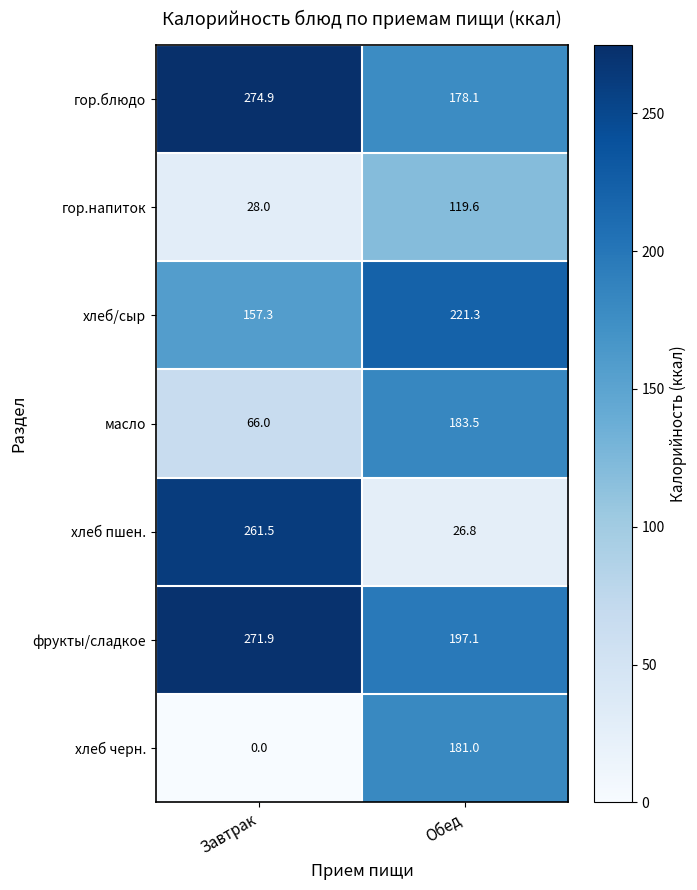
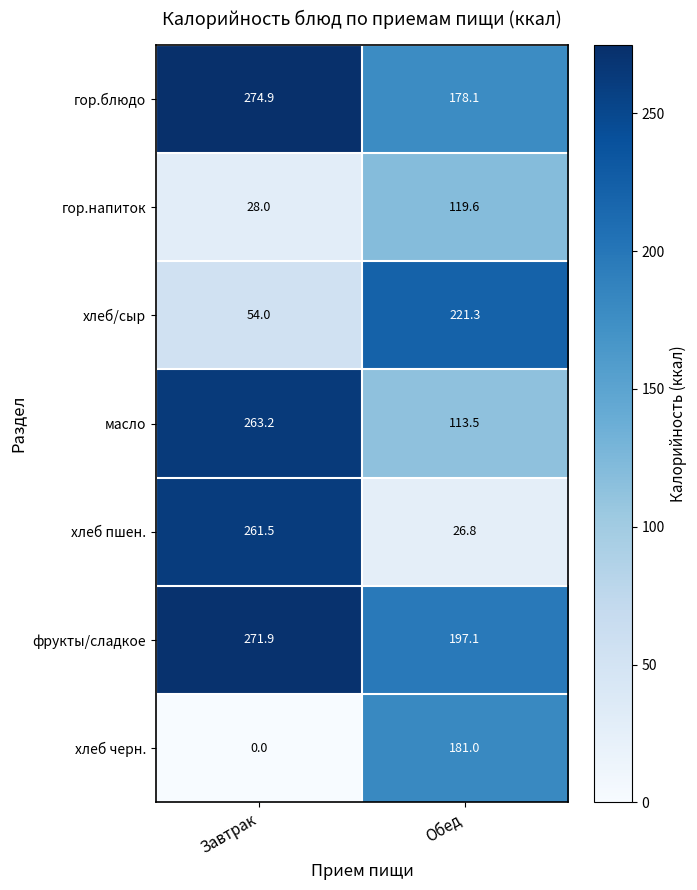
хлеб/сыр, Завтрак: 157.3 -> 54.0
масло, Завтрак: 66.0 -> 263.2
масло, Обед: 183.5 -> 113.5
